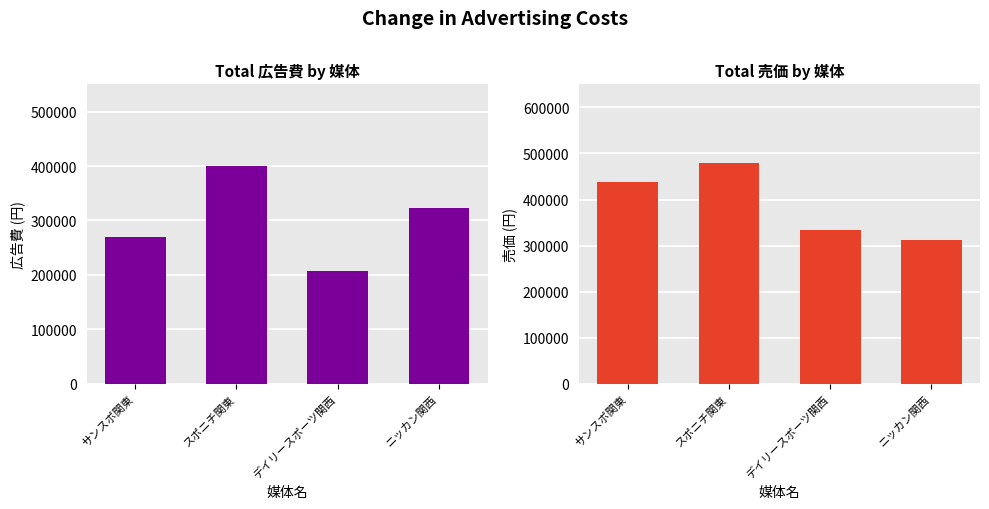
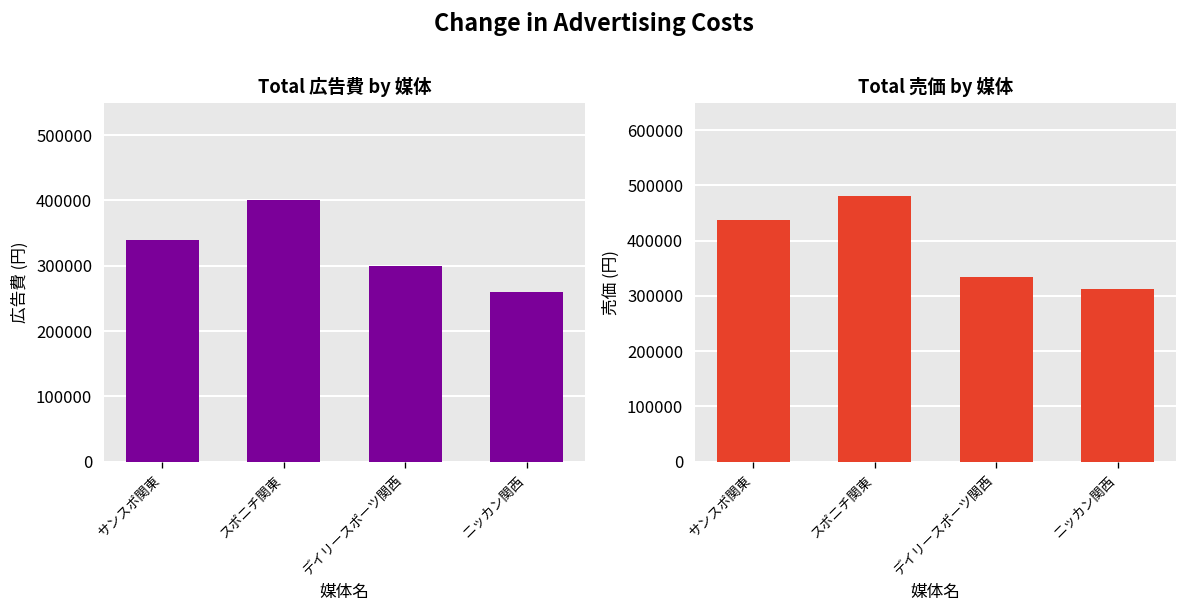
Total 広告費 by 媒体, サンスポ関東: 270000 -> 340000
Total 広告費 by 媒体, デイリースポーツ関西: 210000 -> 300000
Total 広告費 by 媒体, ニッカン関西: 320000 -> 260000
